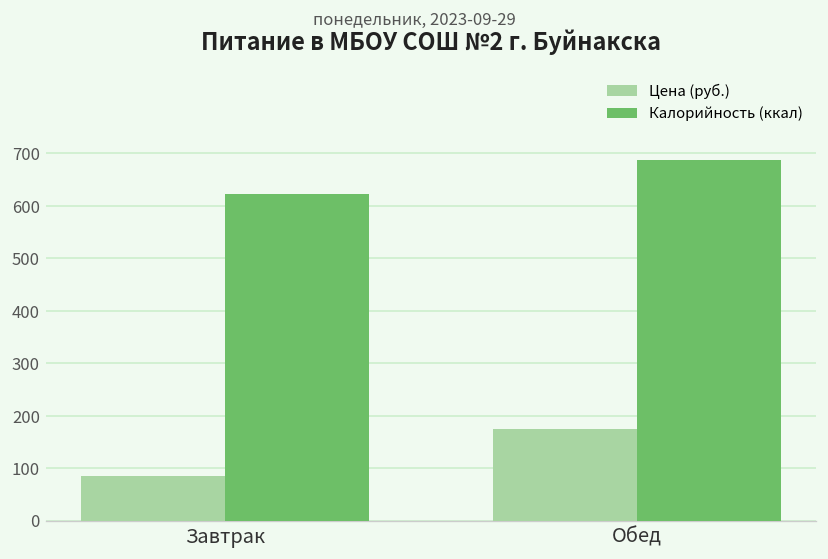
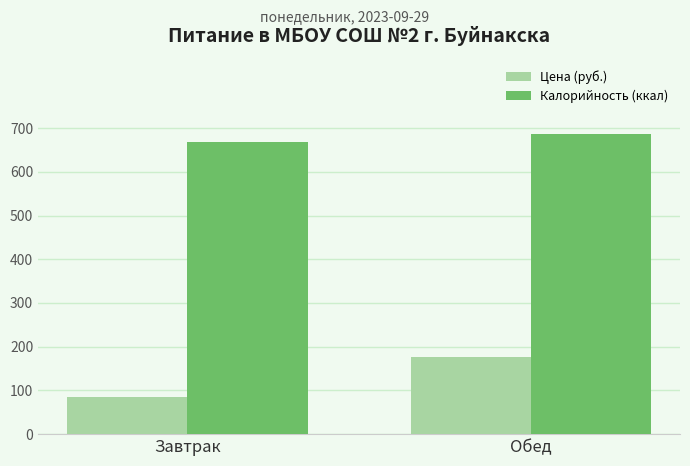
Калорийность (ккал), Завтрак: 620 -> 670
